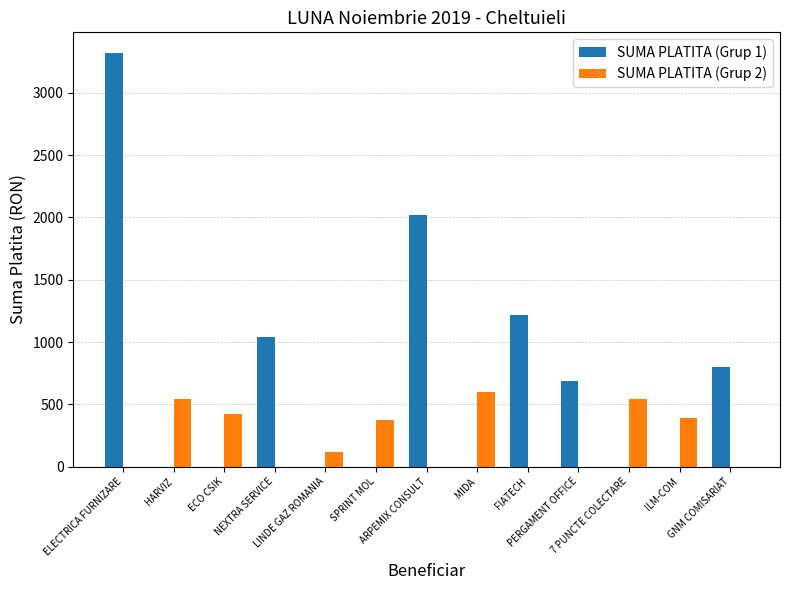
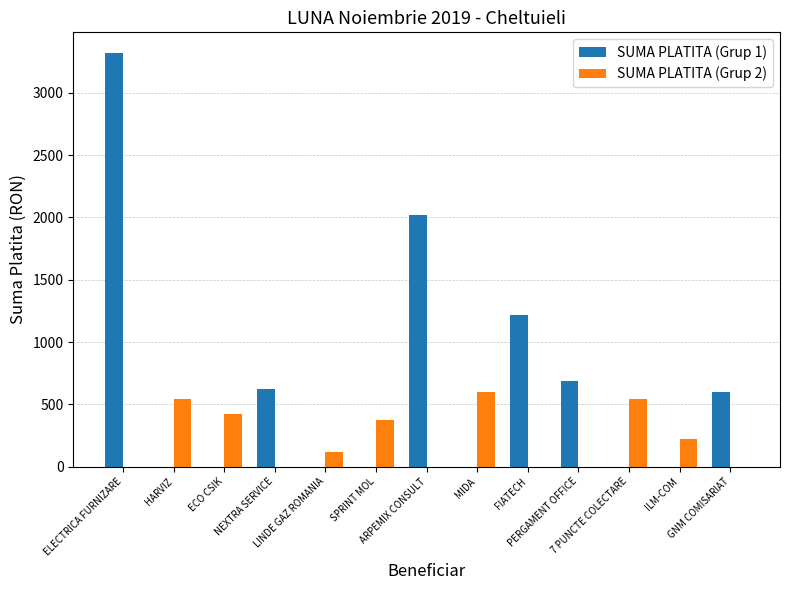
SUMA PLATITA (Grup 1), NEXTRA SERVICE: 1040 -> 620
SUMA PLATITA (Grup 2), ILM-COM: 390 -> 220
SUMA PLATITA (Grup 1), GNM COMISARIAT: 800 -> 600
